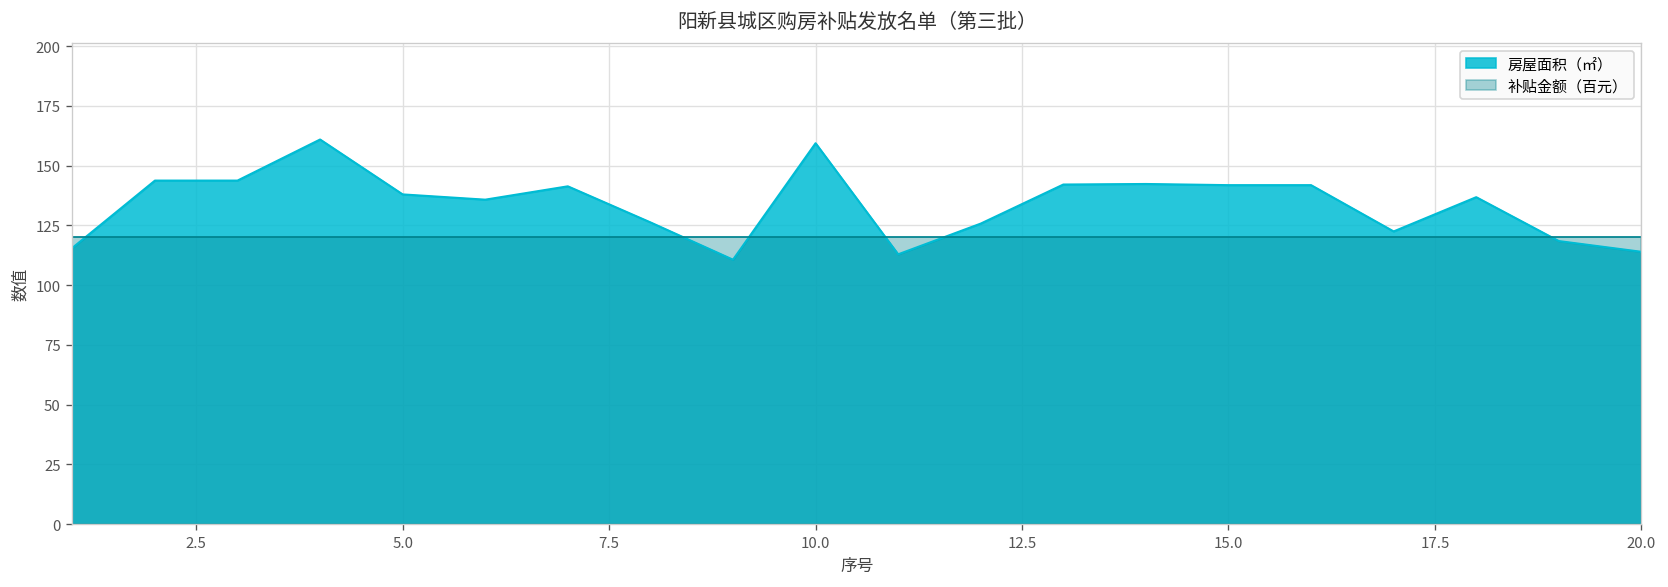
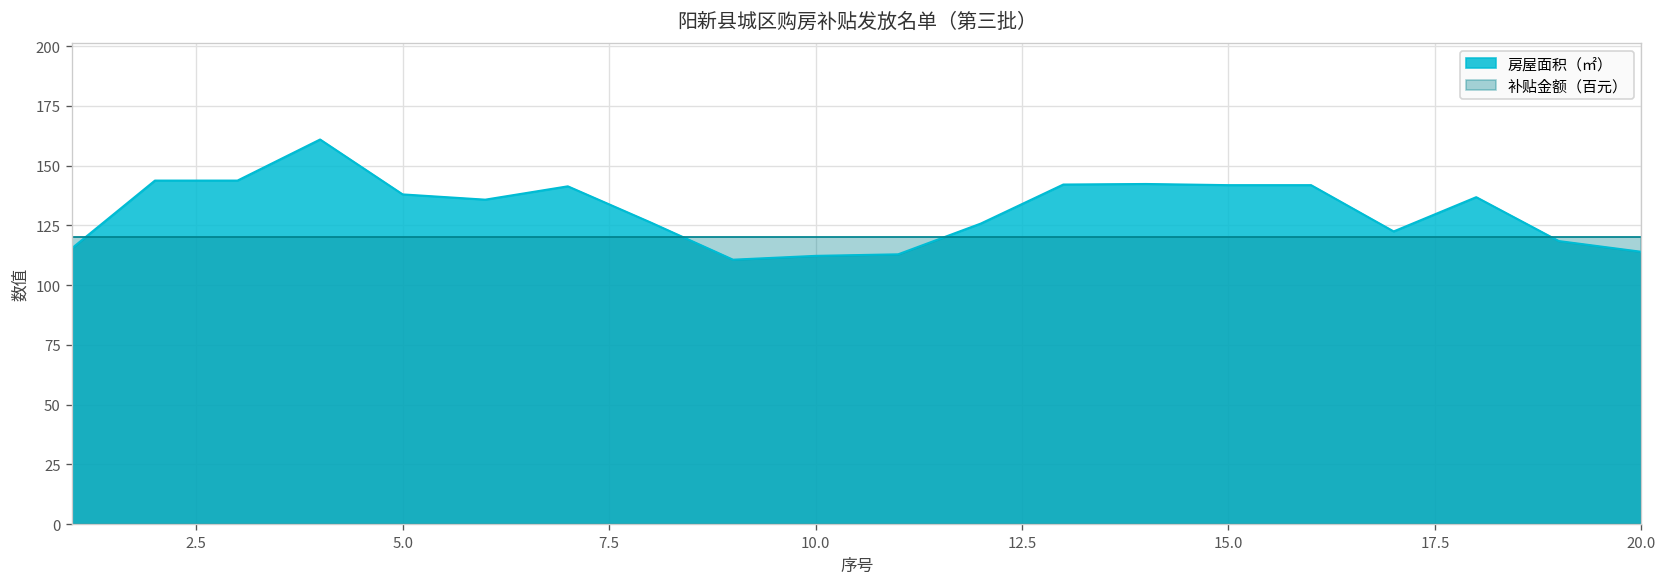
房屋面积（㎡）, 10.0: 159 -> 112
